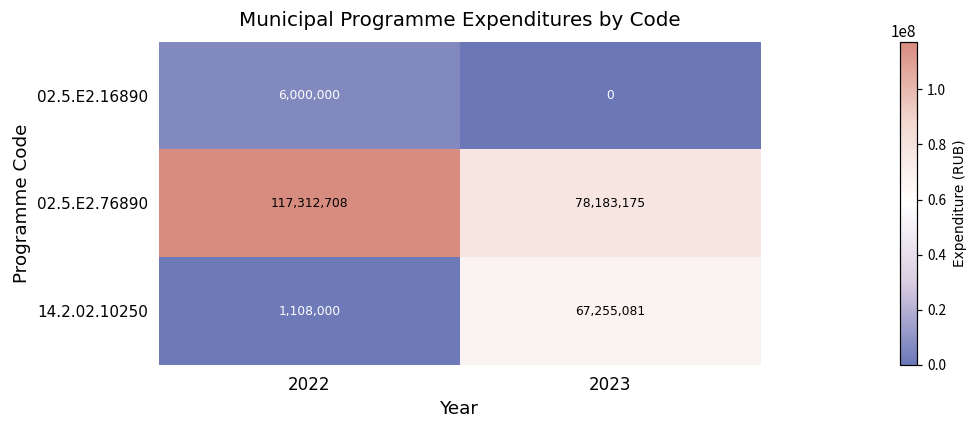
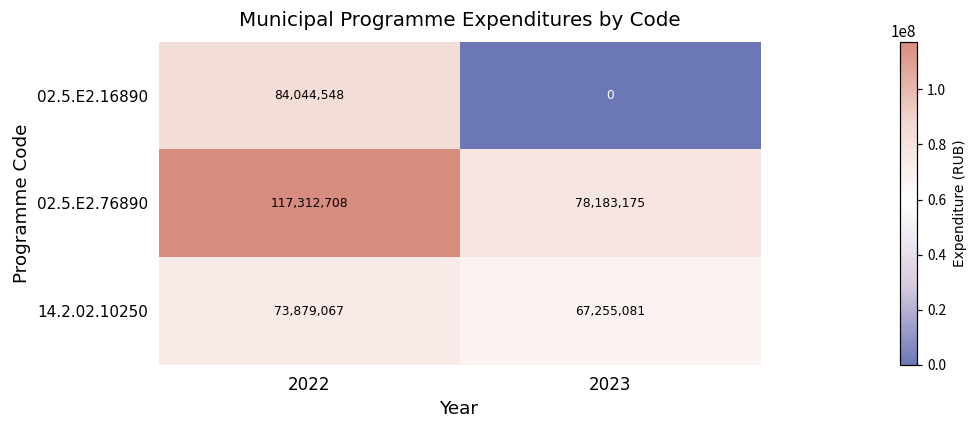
02.5.E2.16890, 2022: 6,000,000 -> 84,044,548
14.2.02.10250, 2022: 1,108,000 -> 73,879,067
